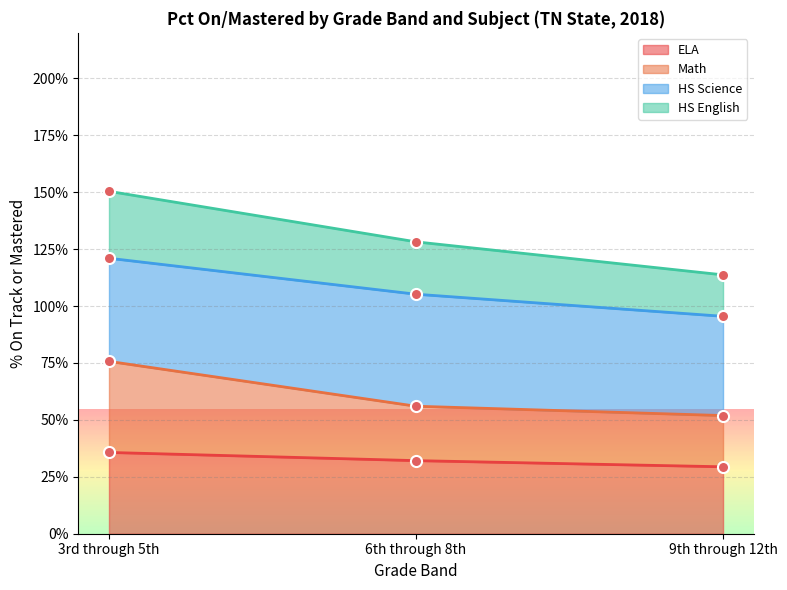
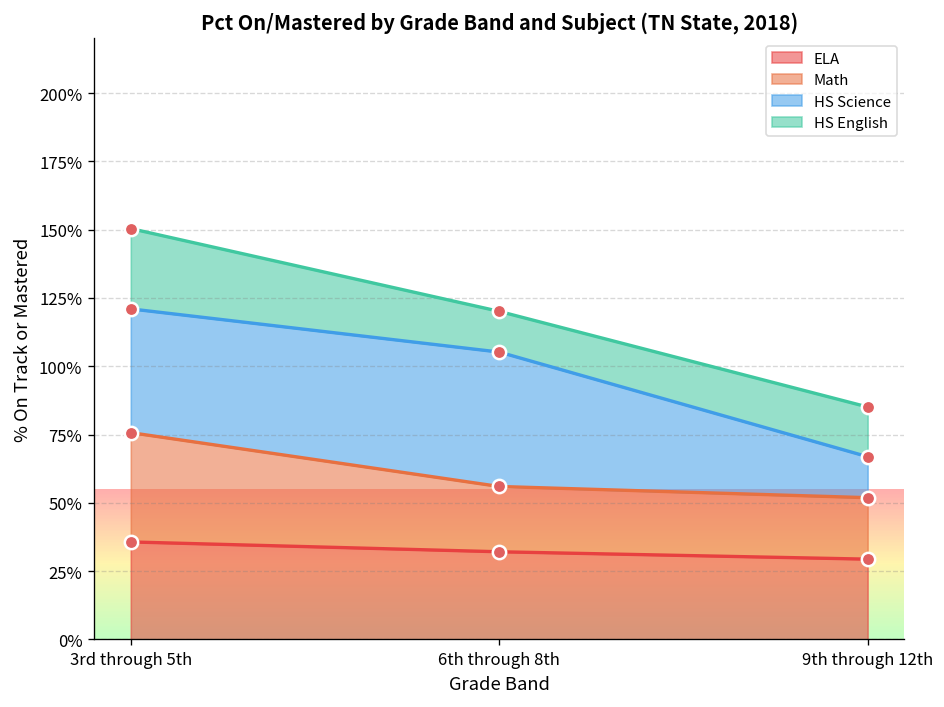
HS English, 6th through 8th: 23% -> 15%
HS Science, 9th through 12th: 44% -> 15%
